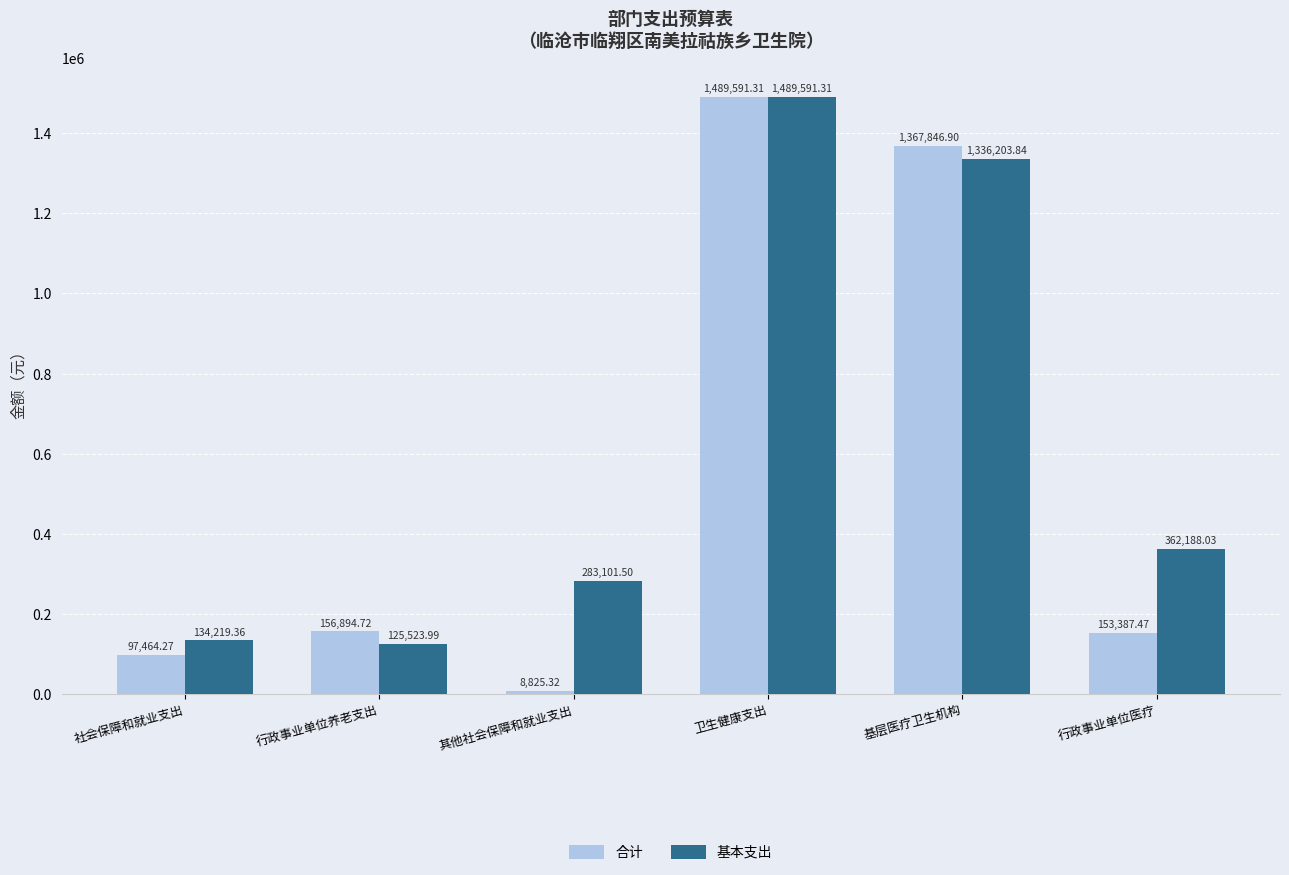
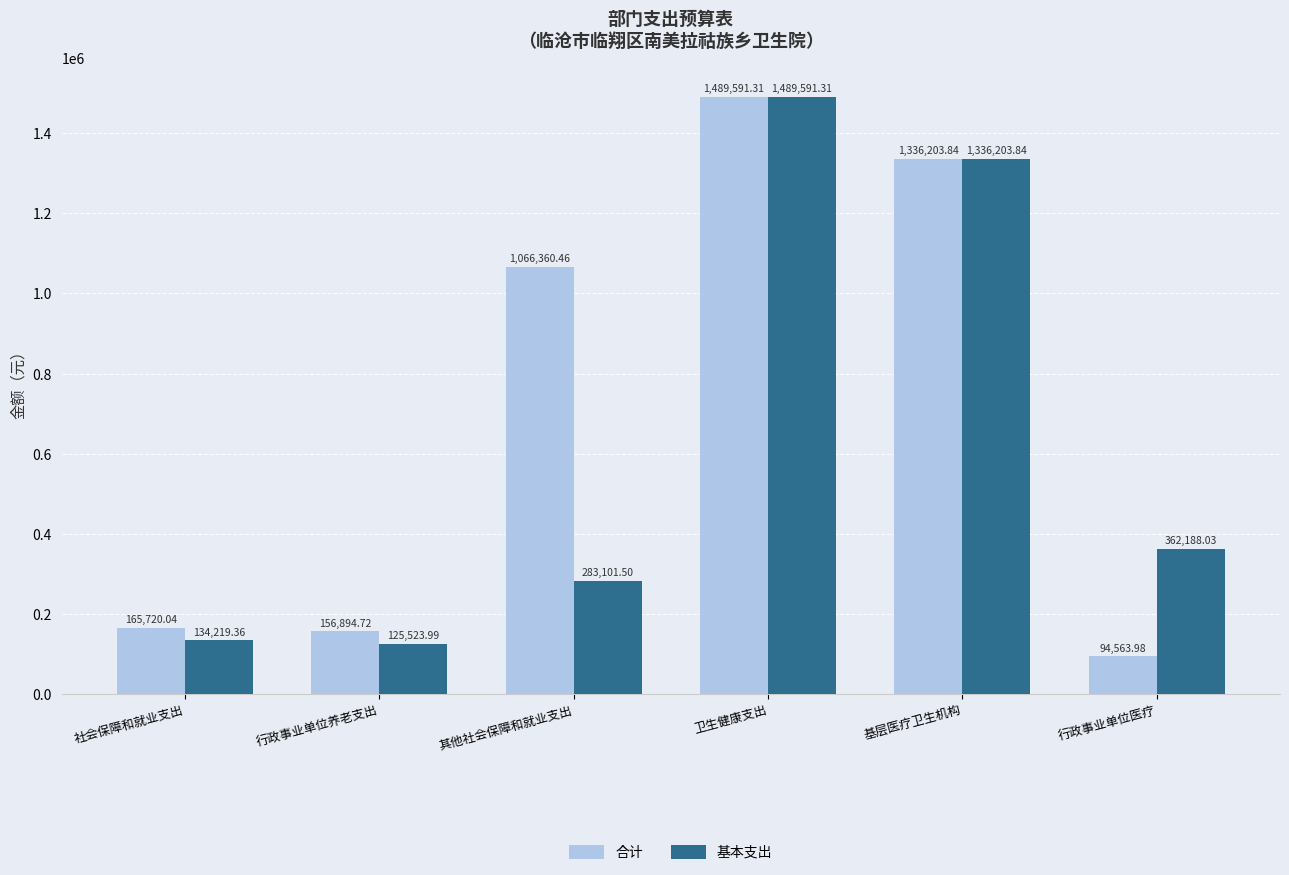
合计, 社会保障和就业支出: 97,464.27 -> 165,720.04
合计, 其他社会保障和就业支出: 8,825.32 -> 1,066,360.46
合计, 基层医疗卫生机构: 1,367,846.90 -> 1,336,203.84
合计, 行政事业单位医疗: 153,387.47 -> 94,563.98
